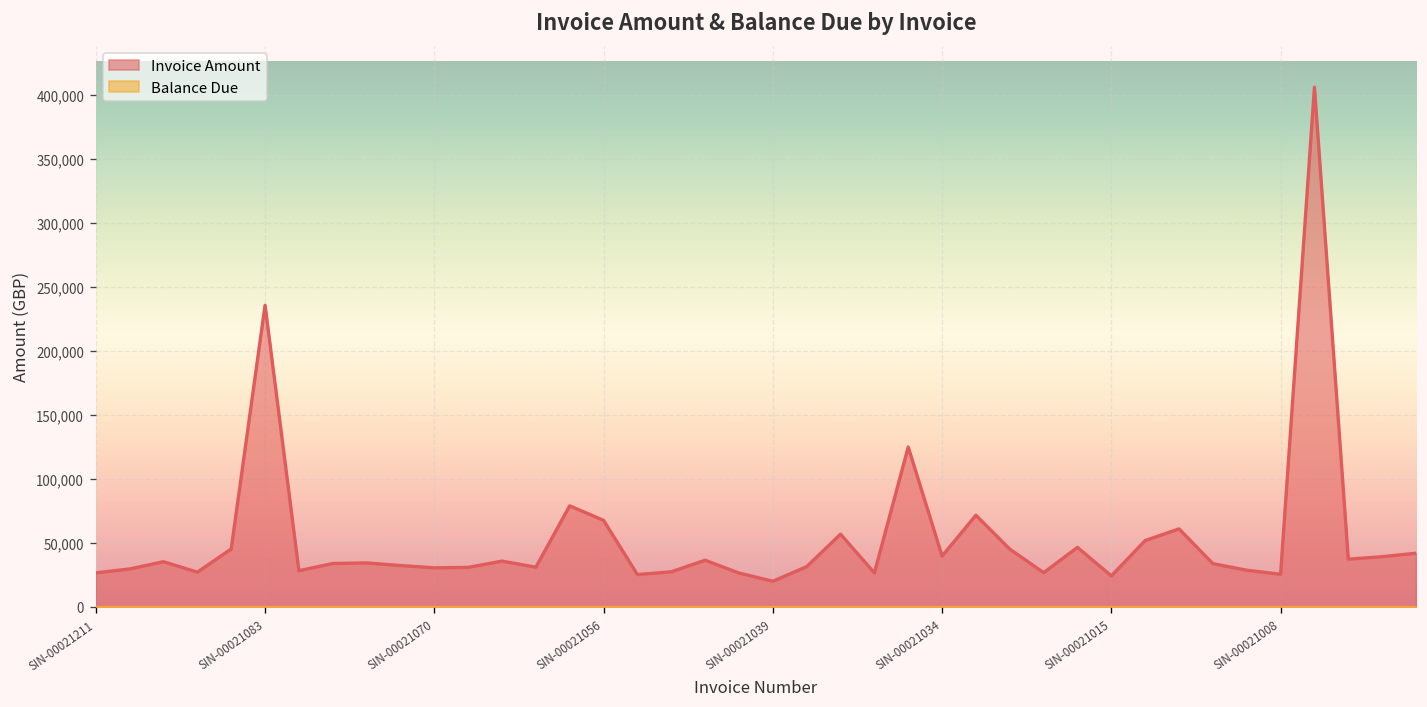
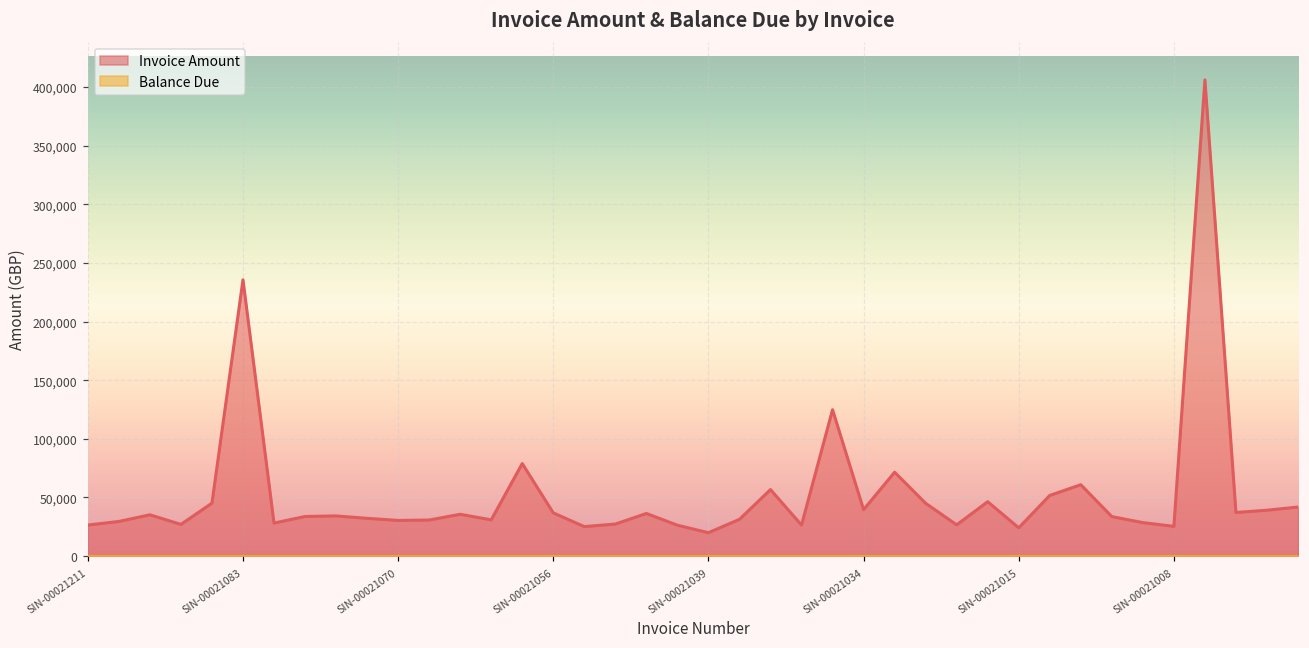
Invoice Amount, SIN-00021056: 67,000 -> 37,000
